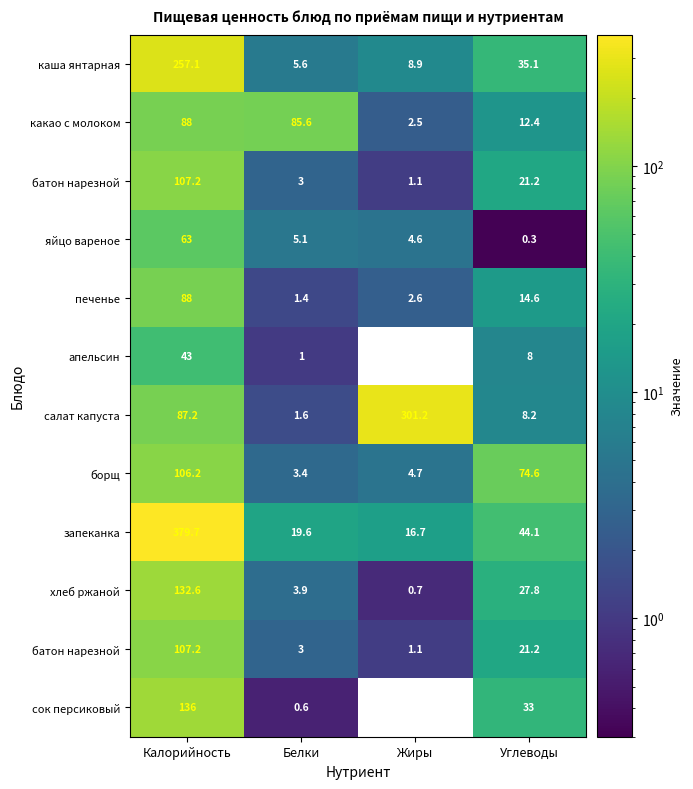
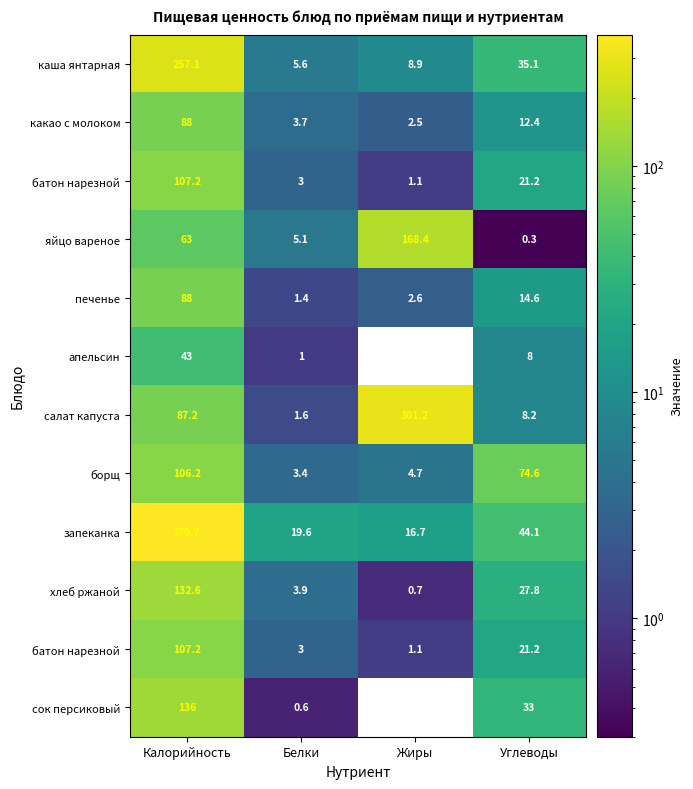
какао с молоком, Белки: 85.6 -> 3.7
яйцо вареное, Жиры: 4.6 -> 168.4
